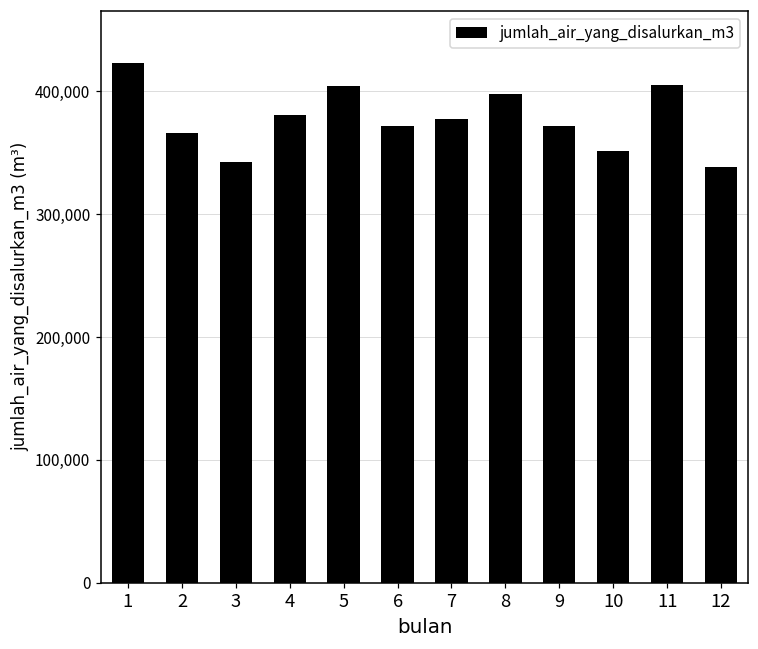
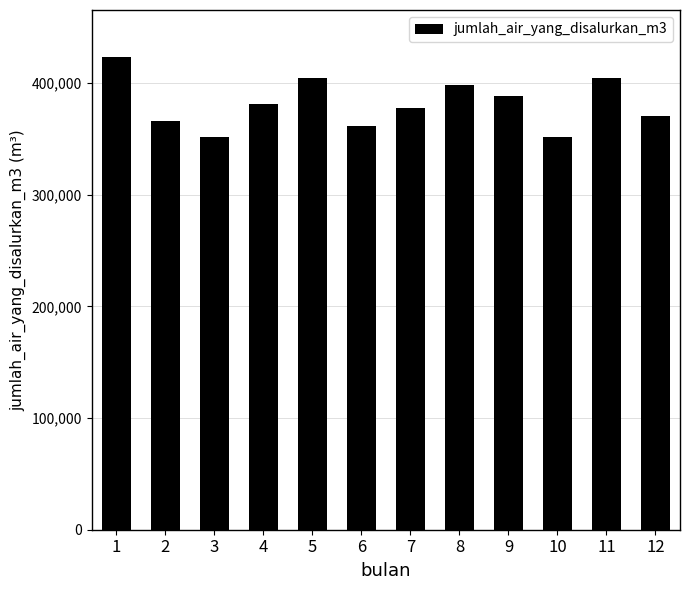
3: 342,000 -> 352,000
6: 372,000 -> 362,000
9: 372,000 -> 388,000
12: 338,000 -> 370,000
